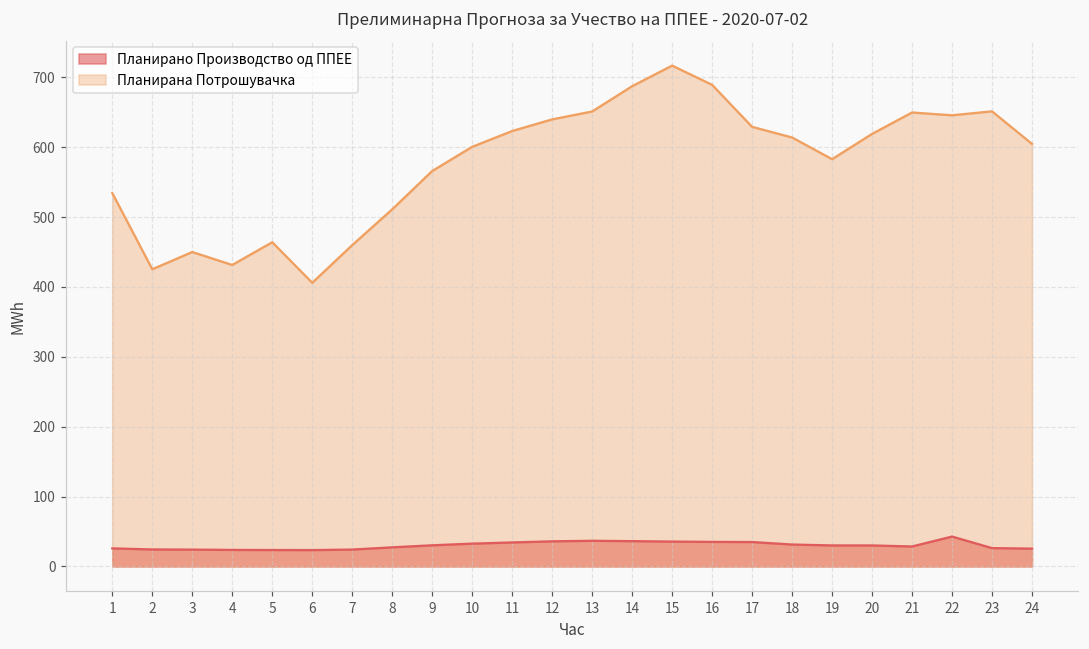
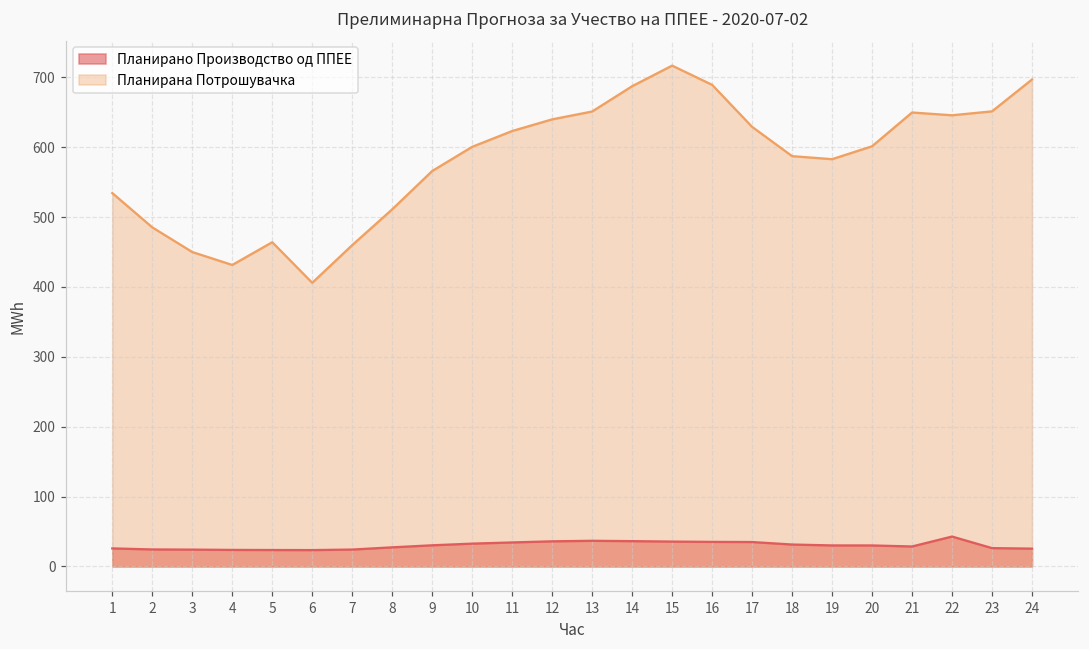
Планирана Потрошувачка, 2: 430 -> 490
Планирана Потрошувачка, 18: 610 -> 590
Планирана Потрошувачка, 20: 620 -> 600
Планирана Потрошувачка, 24: 600 -> 700
